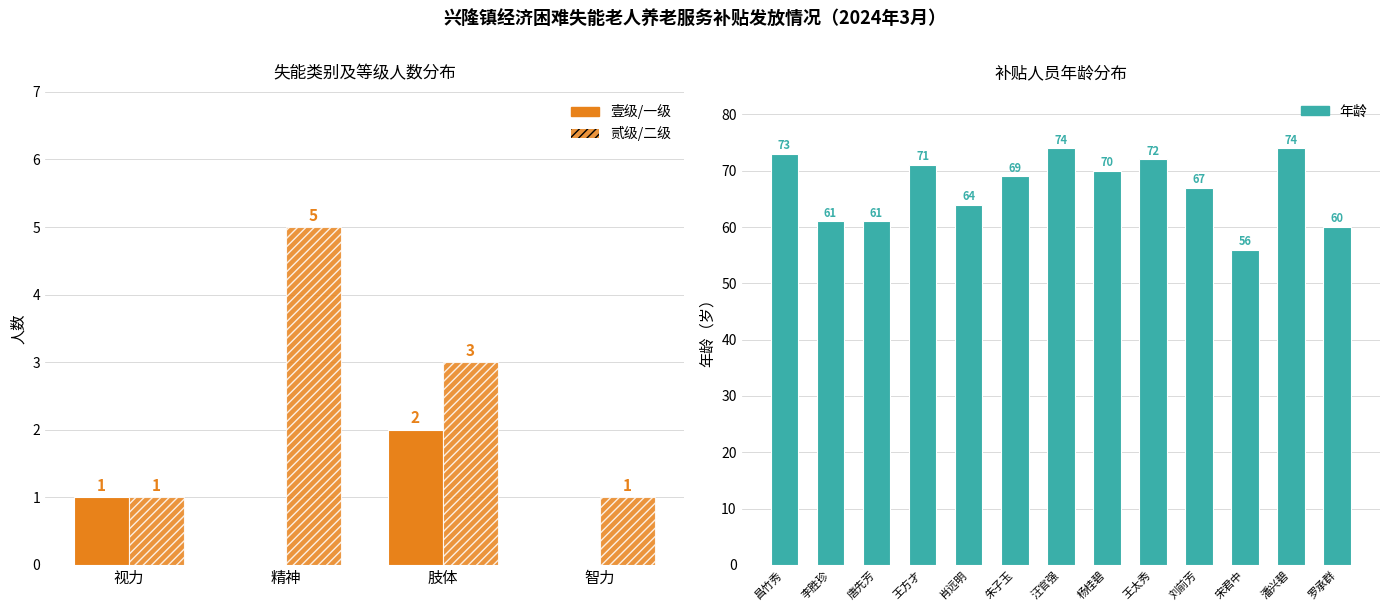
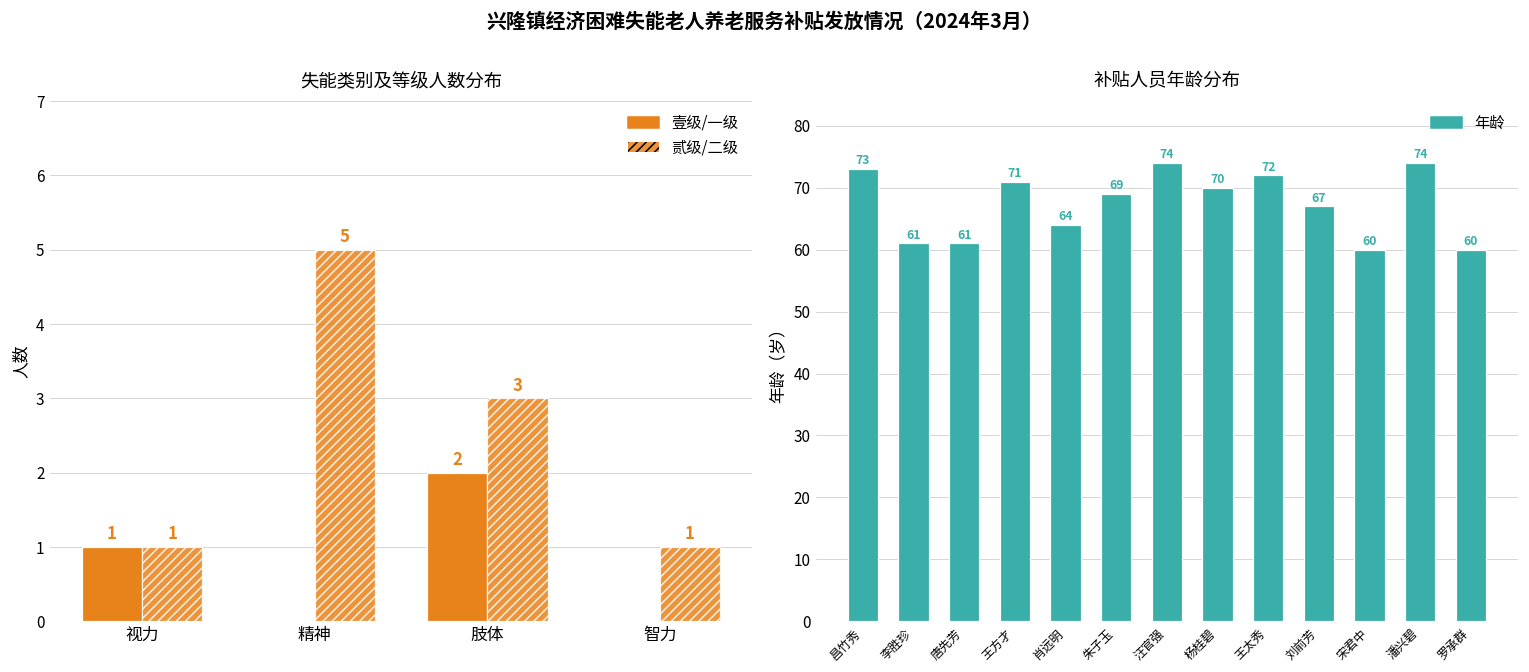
补贴人员年龄分布, 宋君中: 56 -> 60
